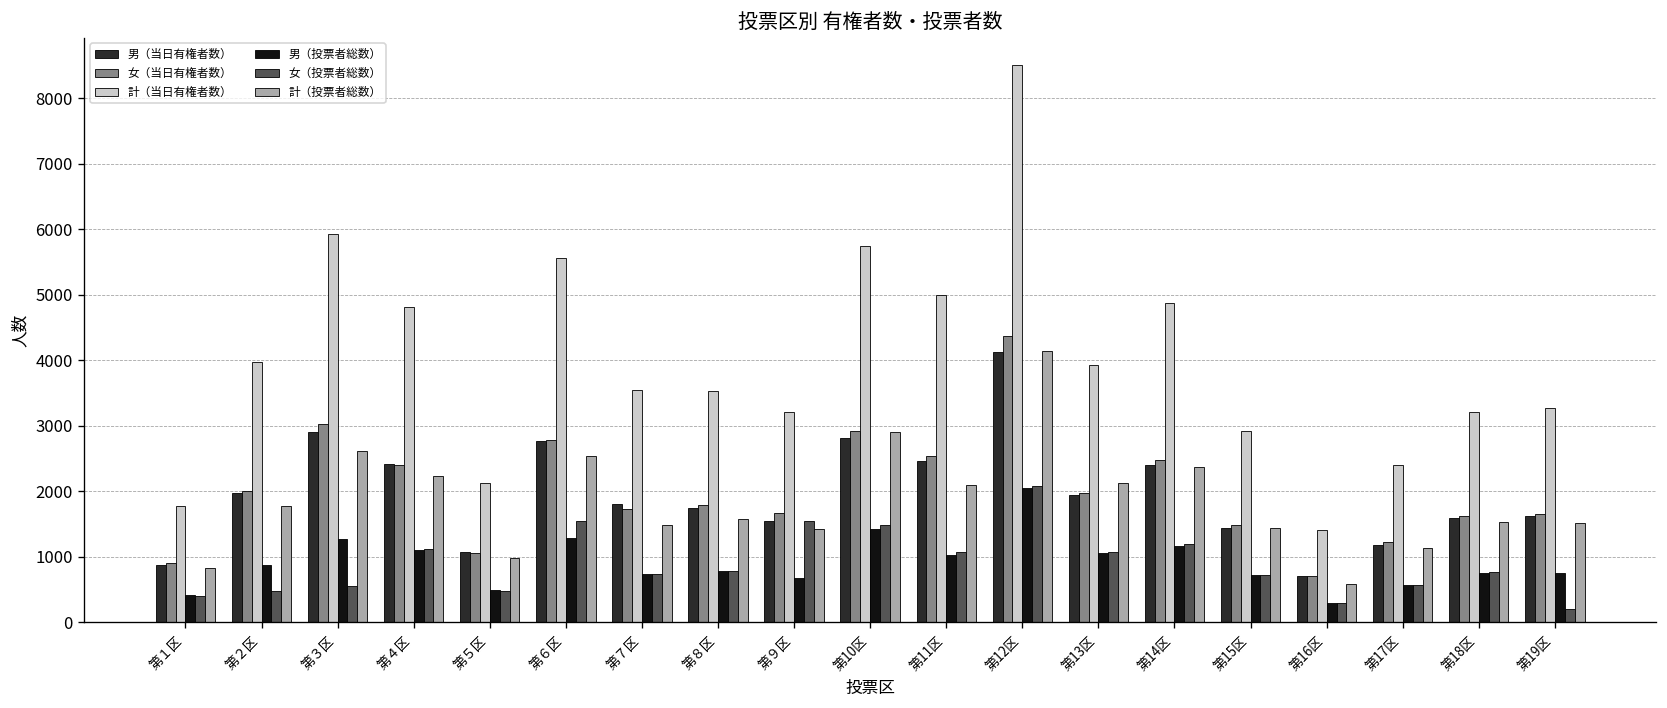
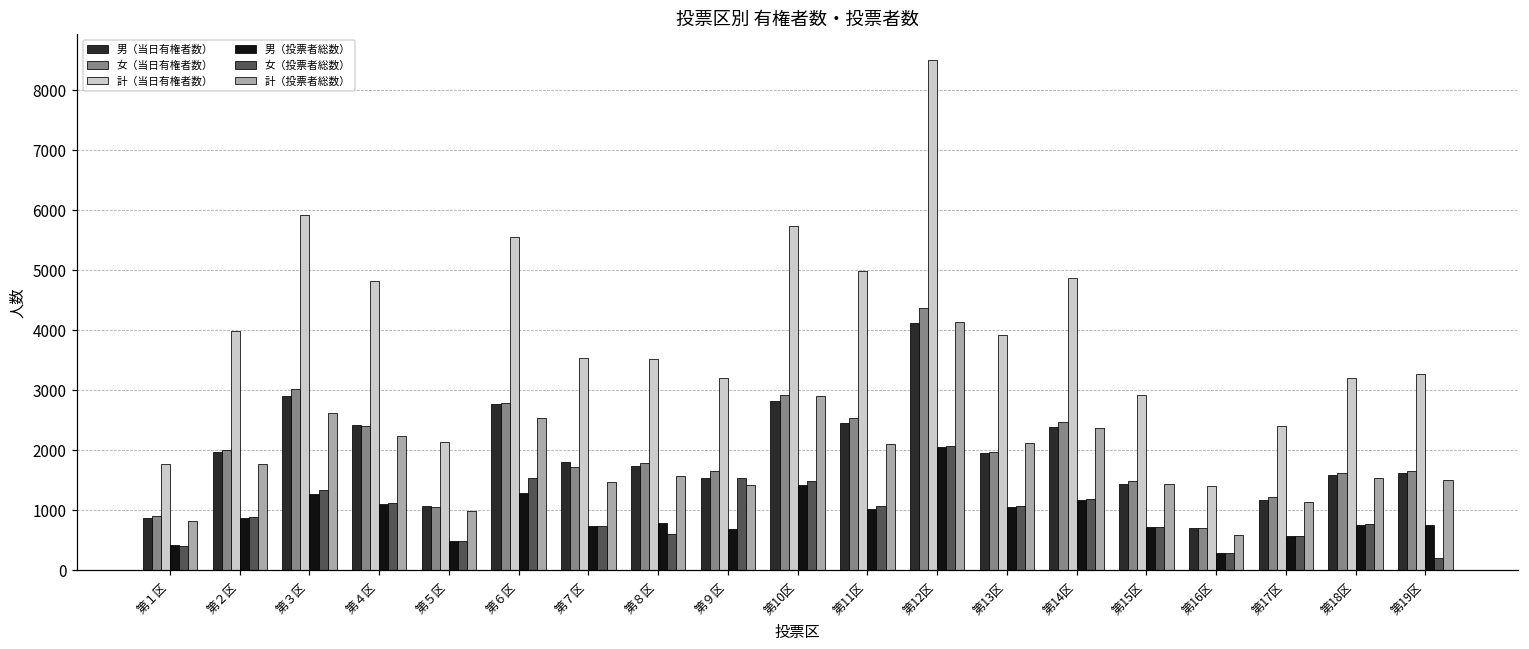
女（投票者総数）, 第２区: 500 -> 900
女（投票者総数）, 第３区: 600 -> 1300
女（投票者総数）, 第８区: 800 -> 600
